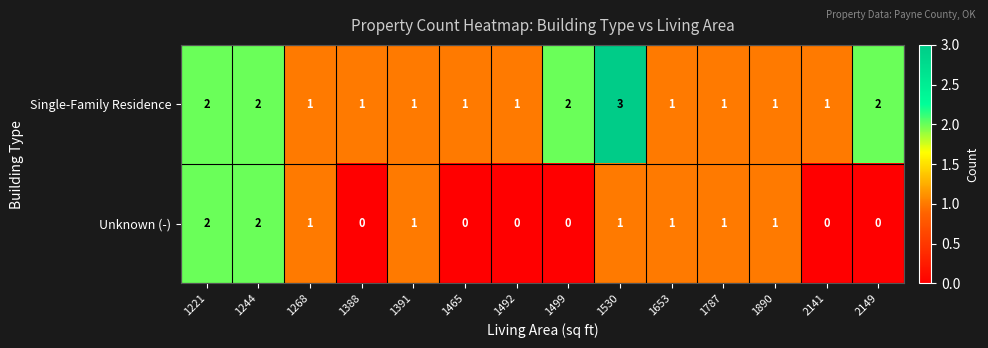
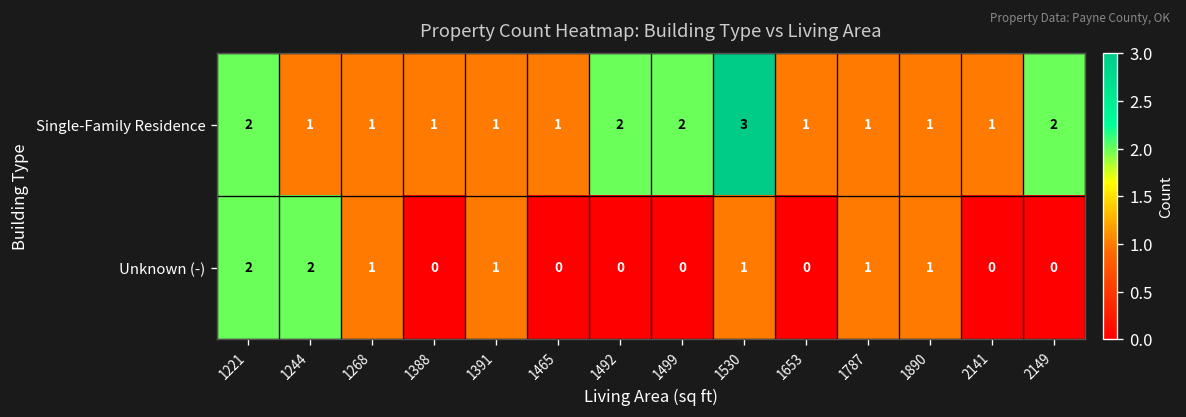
Single-Family Residence, 1244: 2 -> 1
Single-Family Residence, 1492: 1 -> 2
Unknown (-), 1653: 1 -> 0
